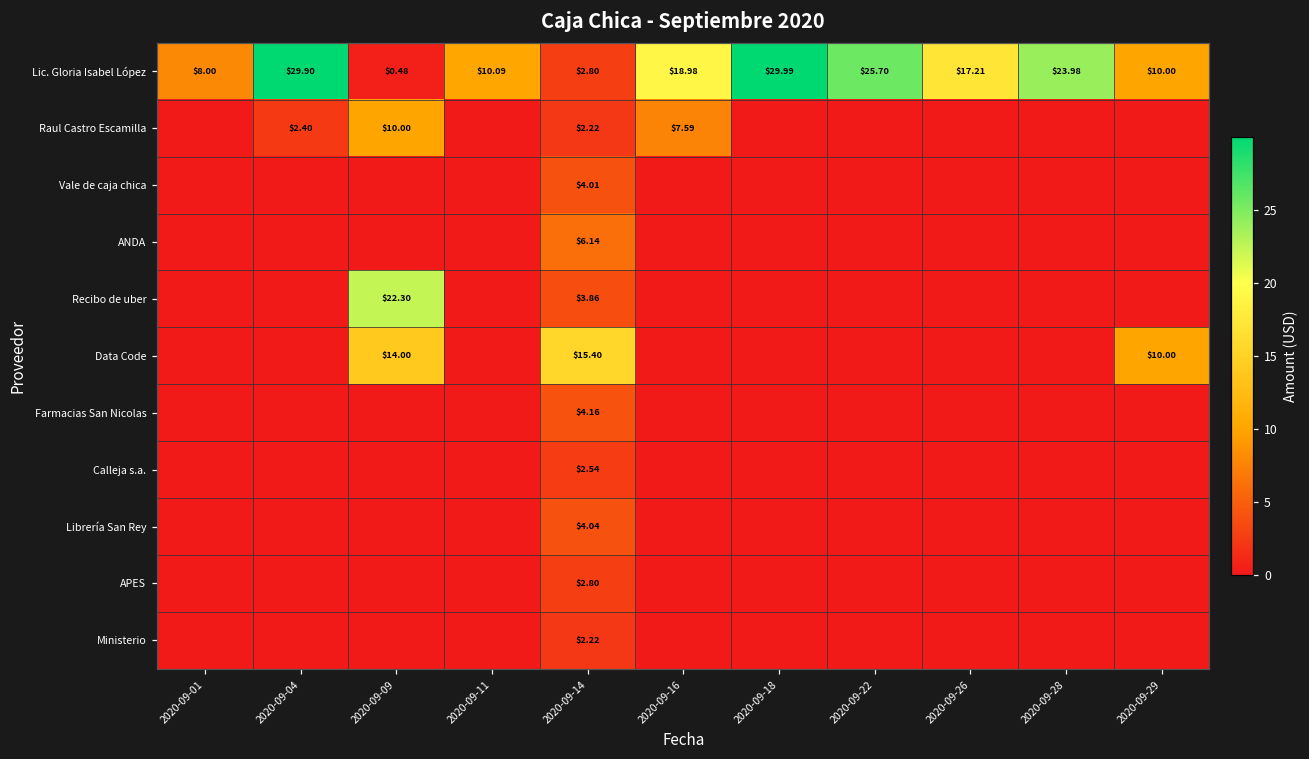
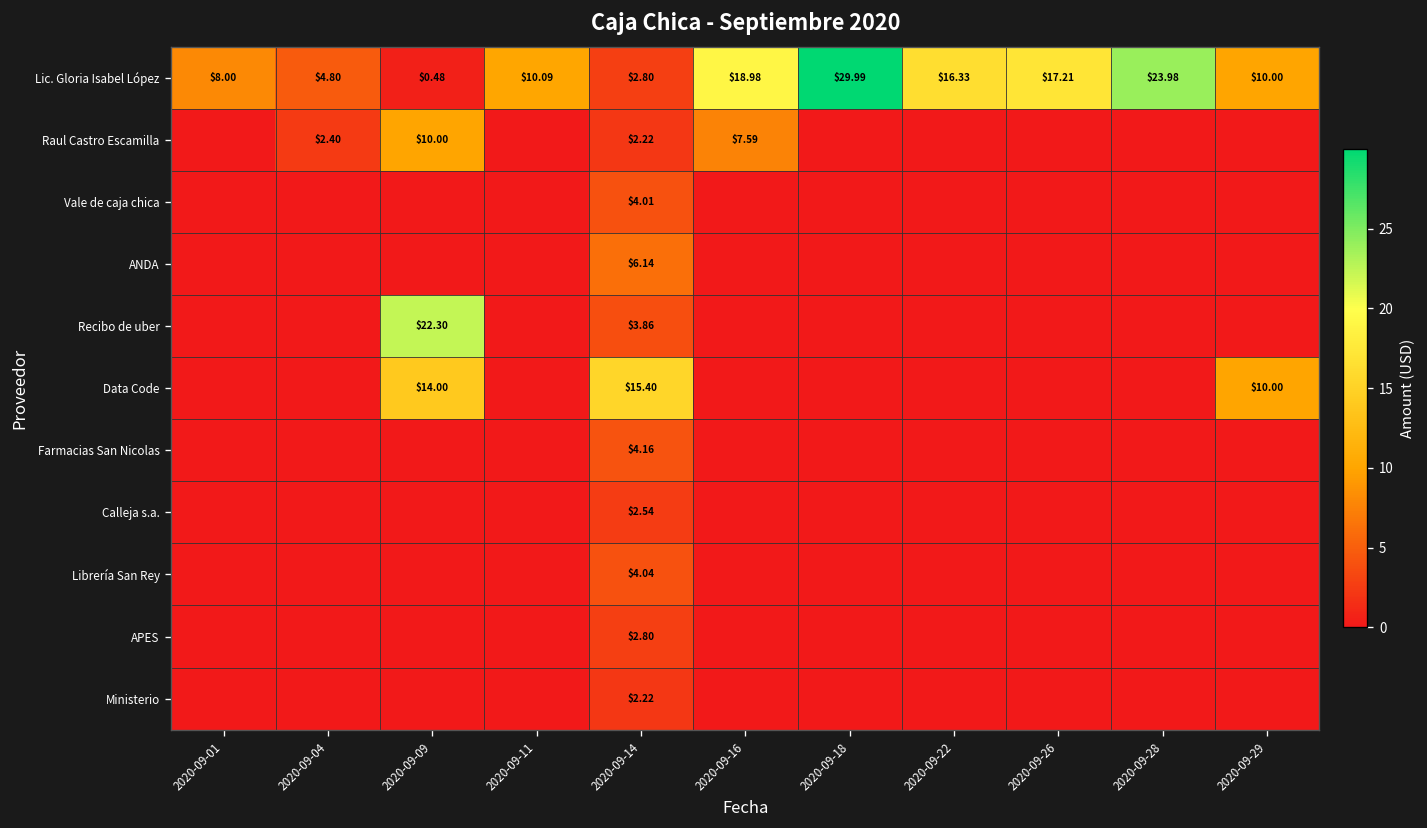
Lic. Gloria Isabel López, 2020-09-04: $29.90 -> $4.80
Lic. Gloria Isabel López, 2020-09-22: $25.70 -> $16.33
